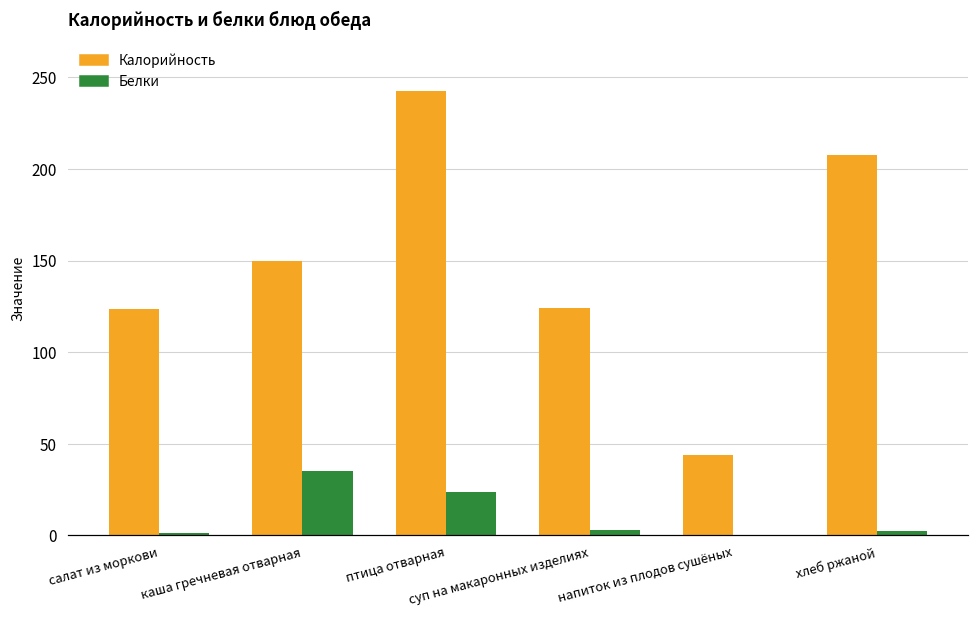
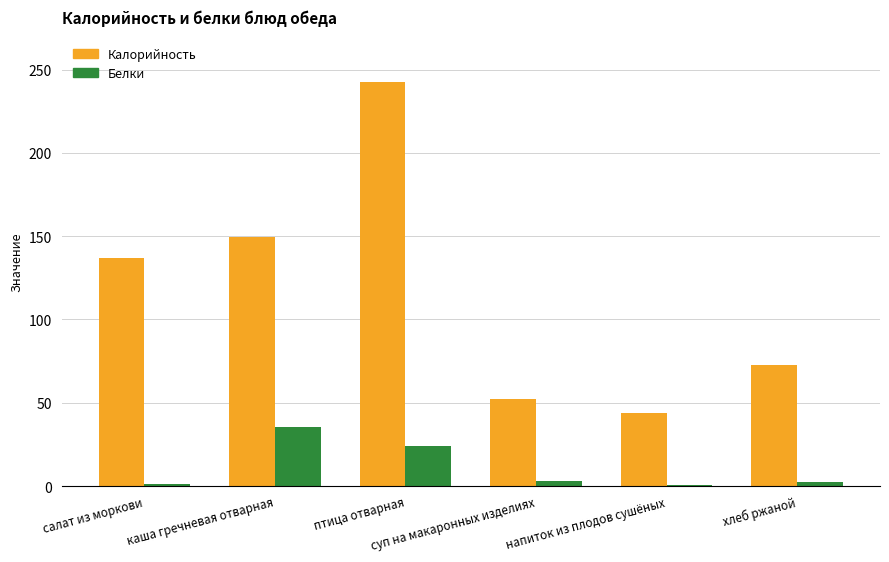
Калорийность, салат из моркови: 124 -> 137
Калорийность, суп на макаронных изделиях: 124 -> 52
Калорийность, хлеб ржаной: 208 -> 72
